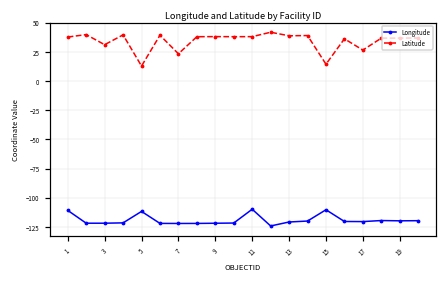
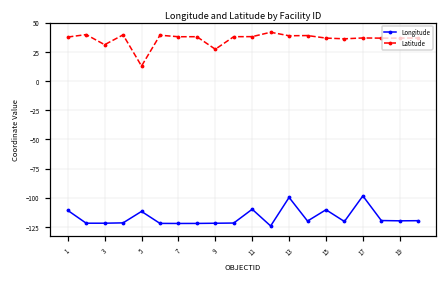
Latitude, 7: 23 -> 38
Latitude, 9: 38 -> 27
Longitude, 13: -121 -> -100
Latitude, 15: 14 -> 37
Longitude, 17: -120 -> -98
Latitude, 17: 26 -> 37
